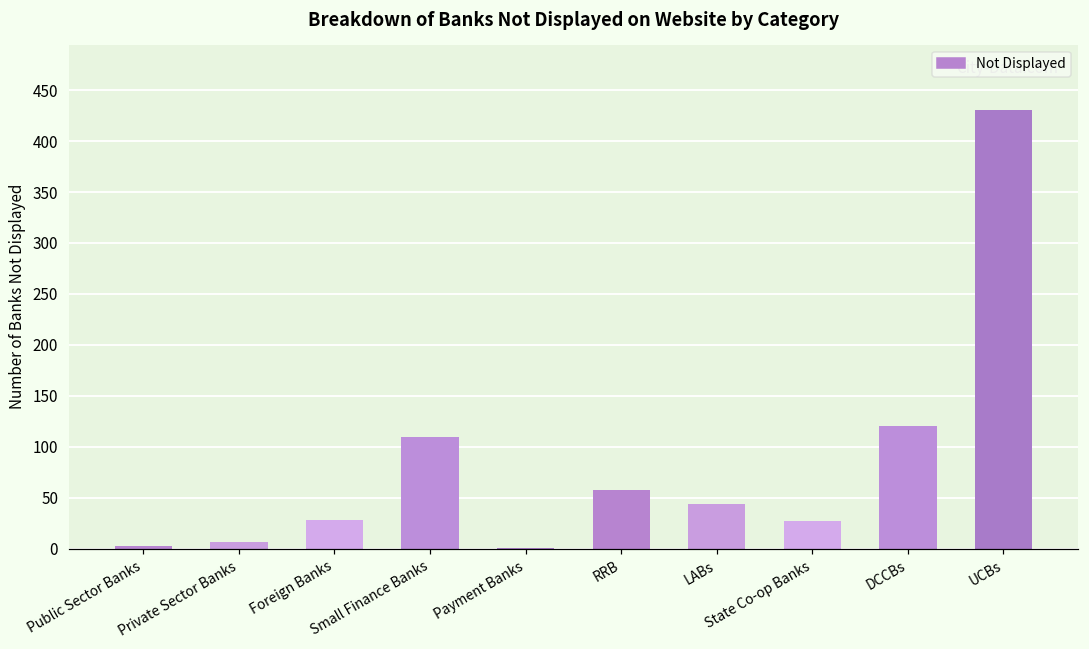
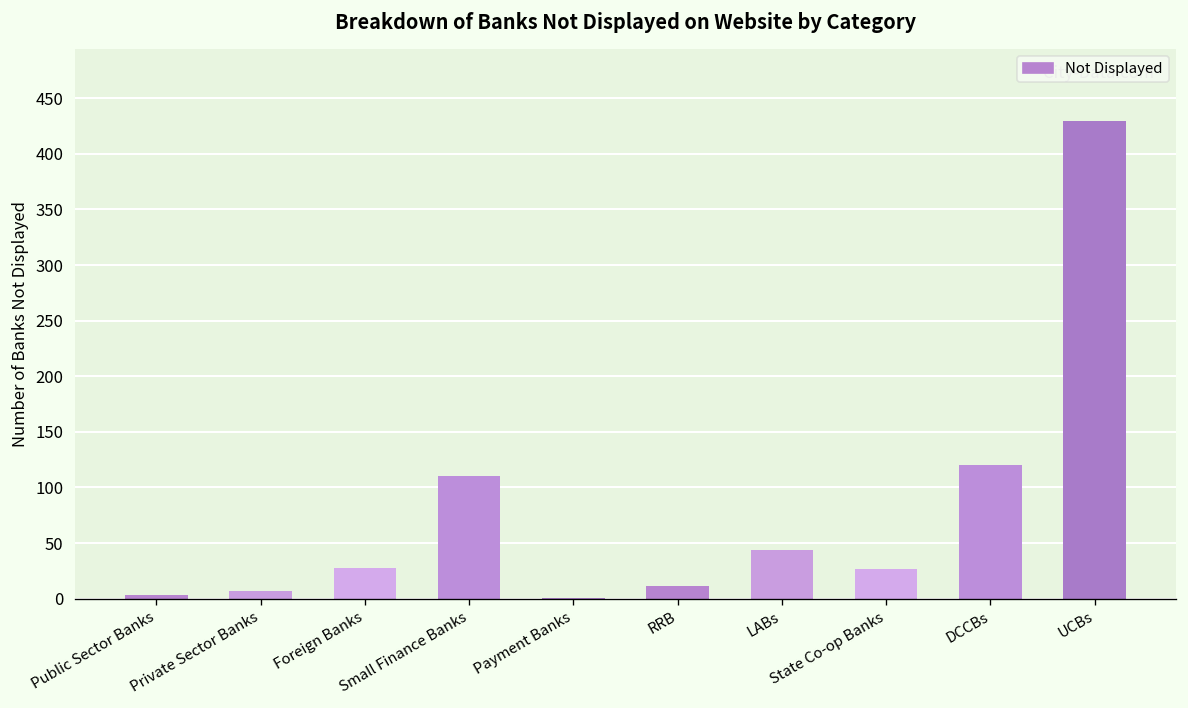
RRB: 60 -> 10
